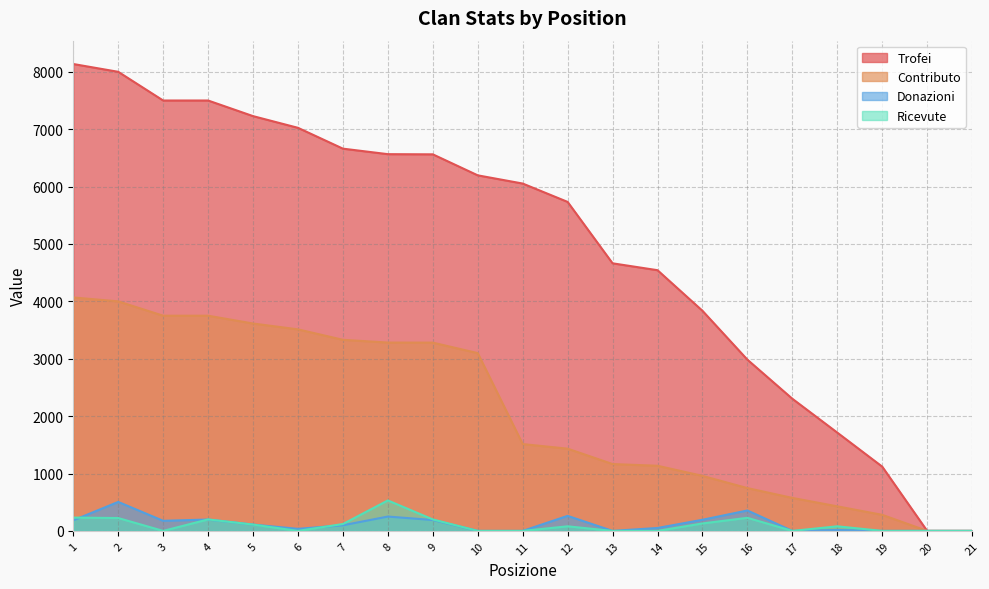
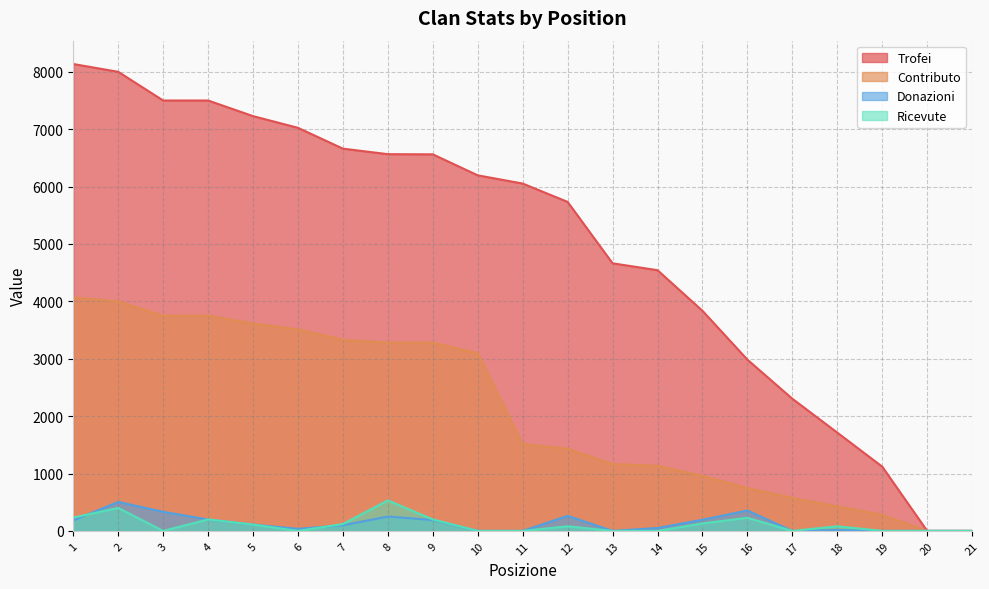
Ricevute, 2: 200 -> 400
Donazioni, 3: 200 -> 300
